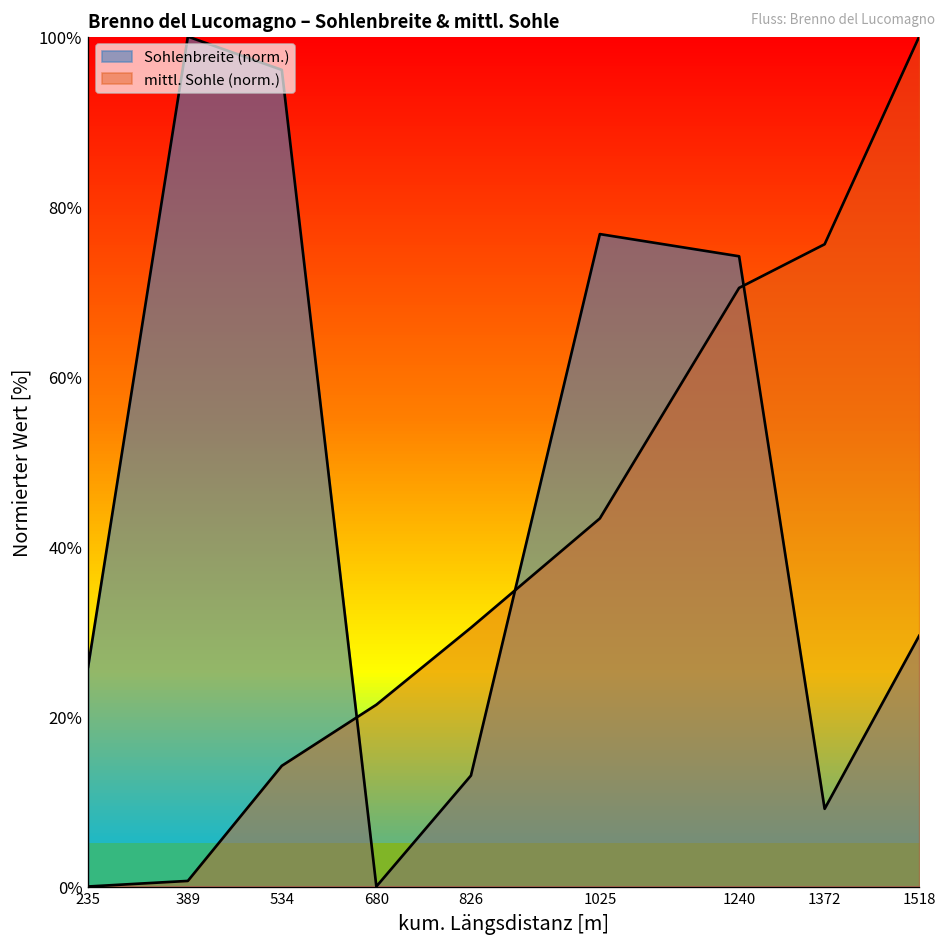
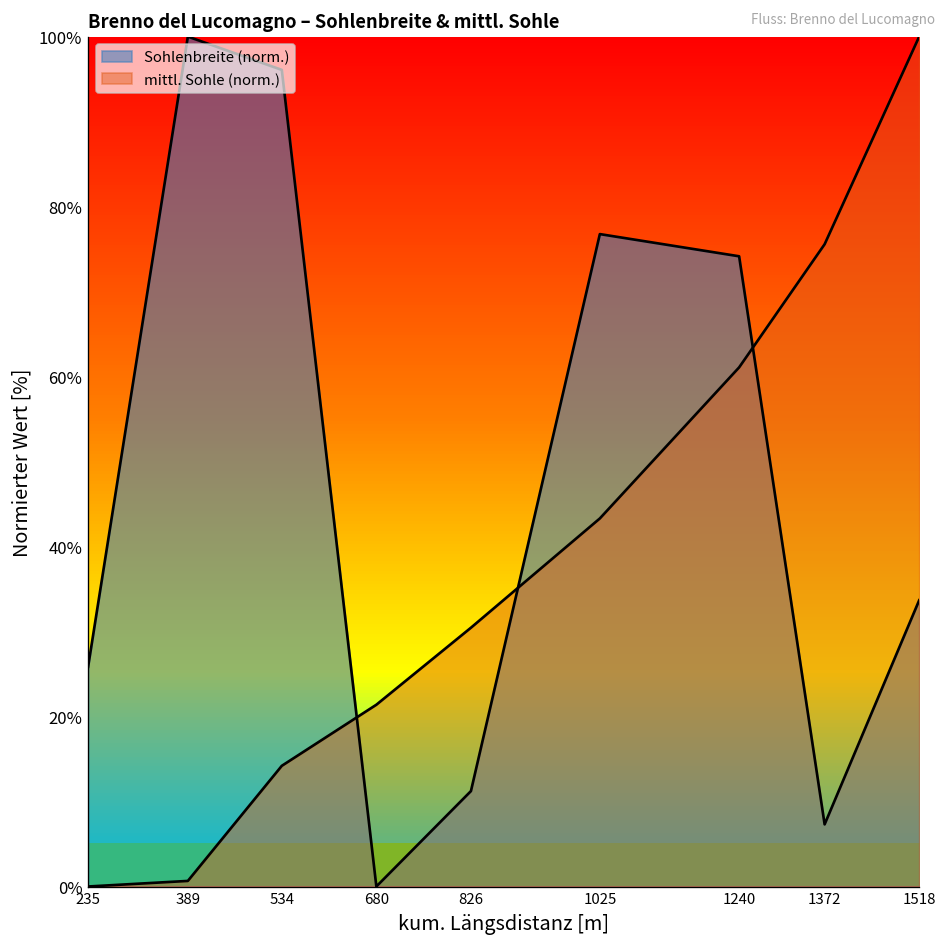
Sohlenbreite (norm.), 826: 13% -> 11%
mittl. Sohle (norm.), 1240: 70% -> 61%
Sohlenbreite (norm.), 1372: 9% -> 7%
Sohlenbreite (norm.), 1518: 30% -> 34%
